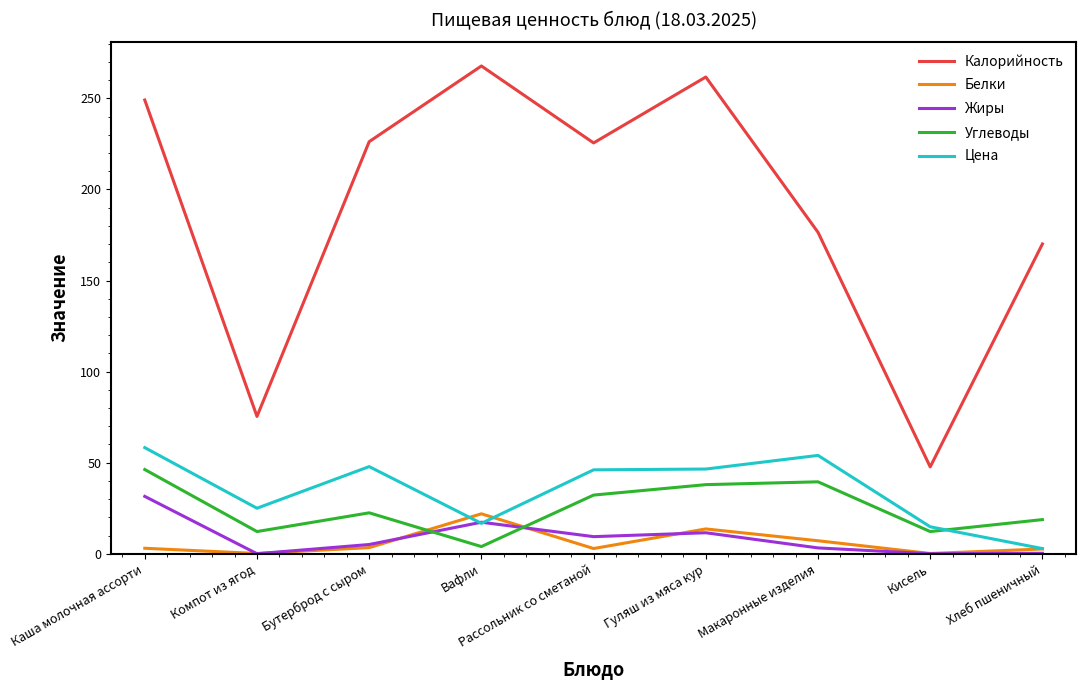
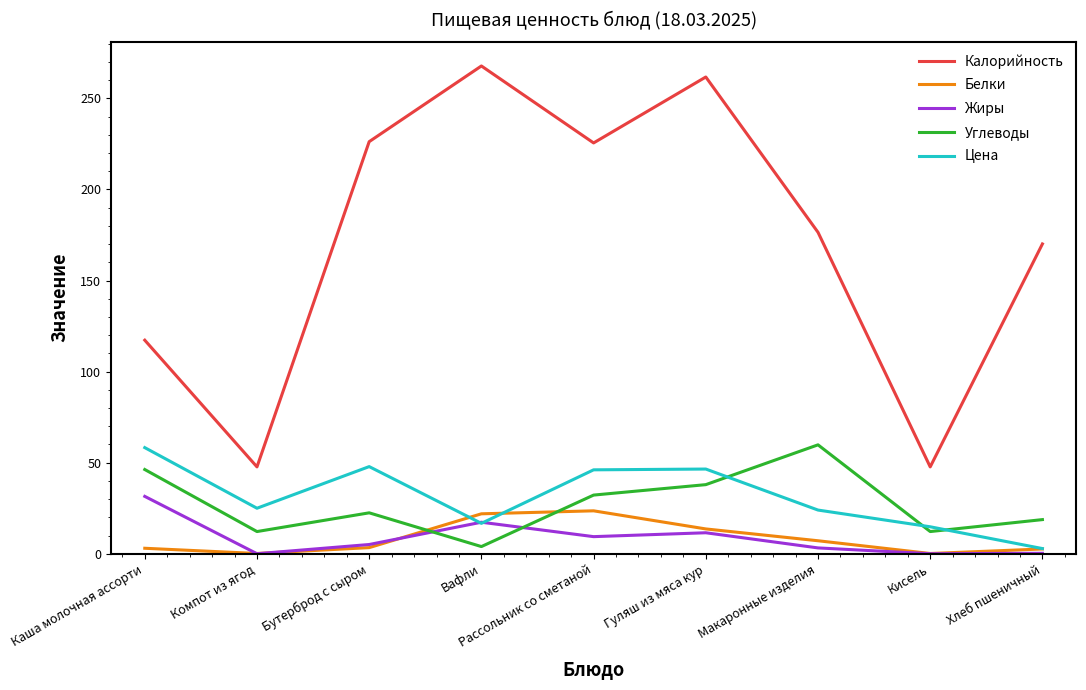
Калорийность, Каша молочная ассорти: 249 -> 117
Калорийность, Компот из ягод: 75 -> 48
Белки, Рассольник со сметаной: 3 -> 24
Углеводы, Макаронные изделия: 40 -> 60
Цена, Макаронные изделия: 54 -> 24
